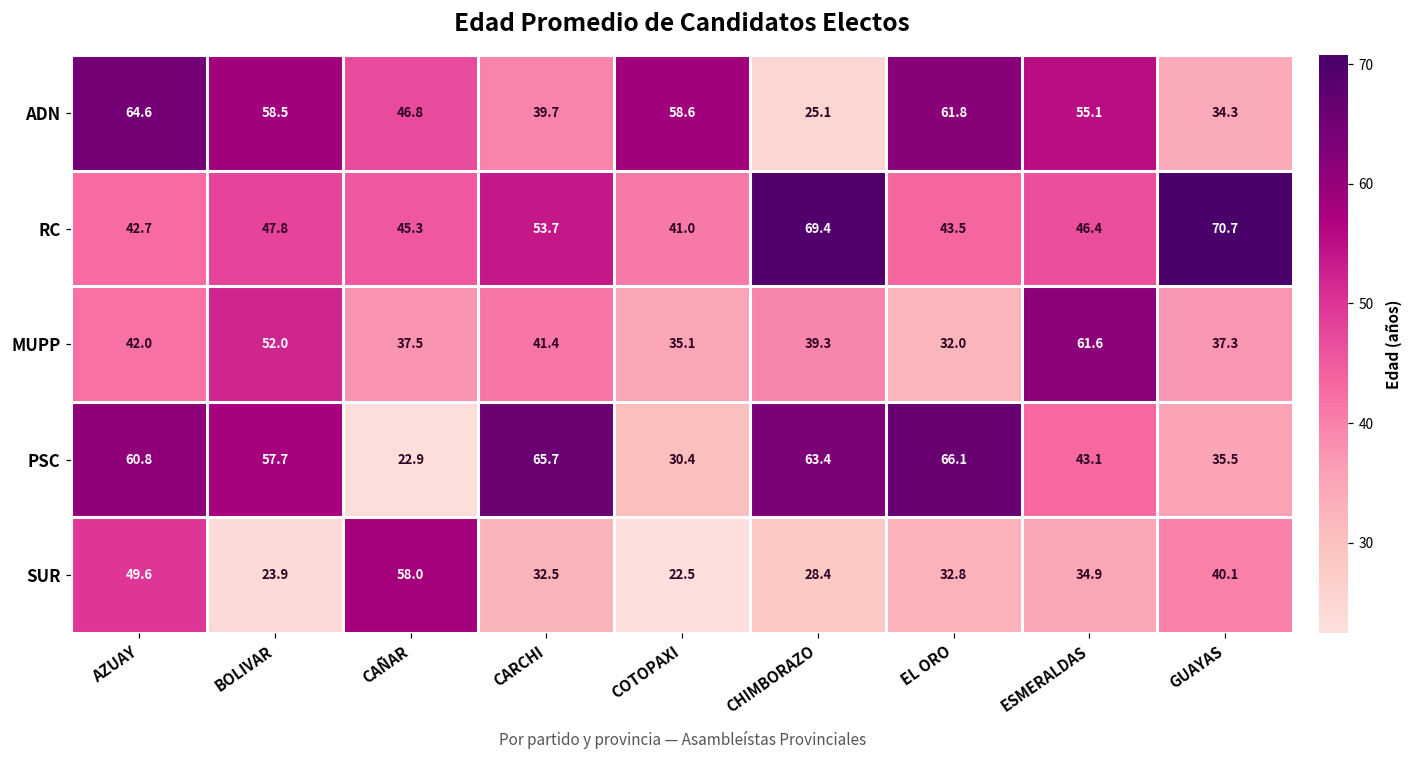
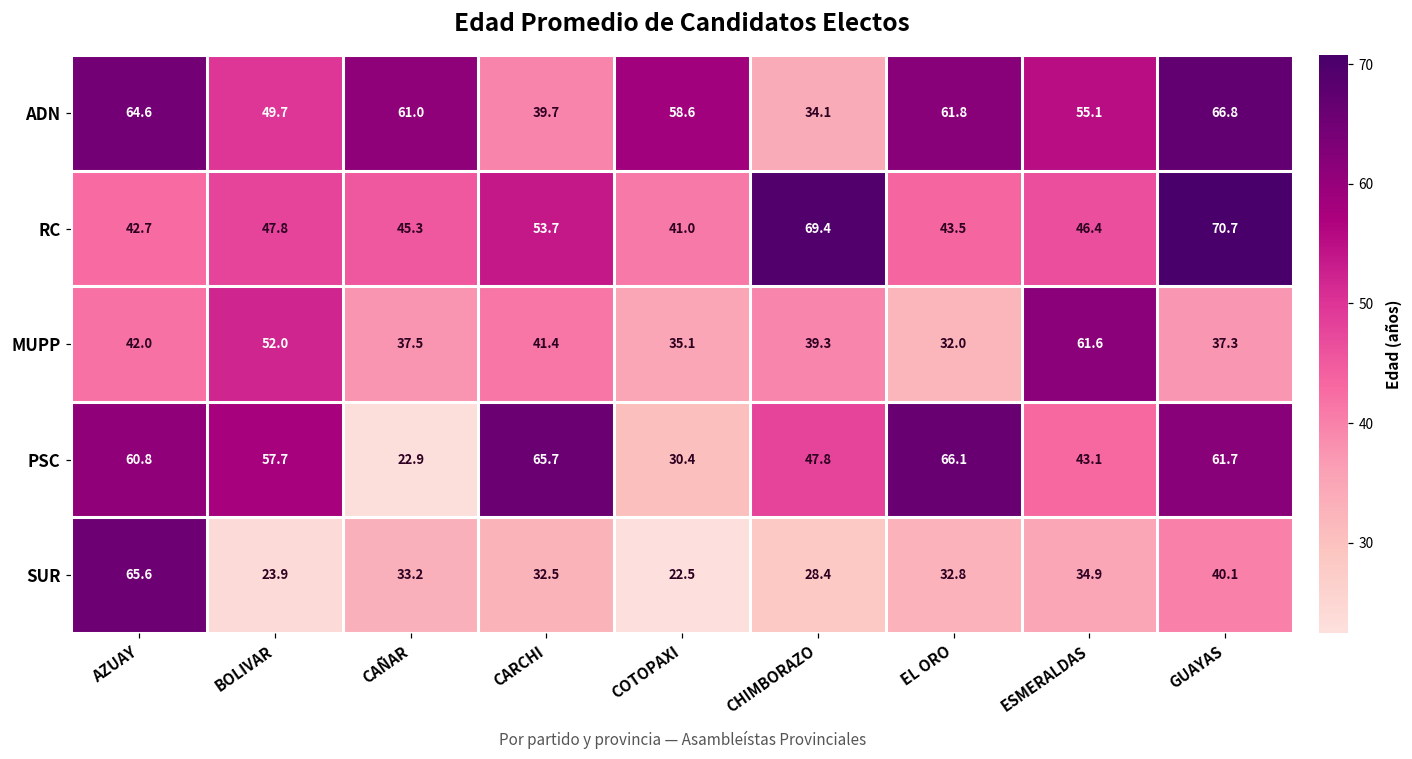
ADN, BOLIVAR: 58.5 -> 49.7
ADN, CAÑAR: 46.8 -> 61.0
ADN, CHIMBORAZO: 25.1 -> 34.1
ADN, GUAYAS: 34.3 -> 66.8
PSC, CHIMBORAZO: 63.4 -> 47.8
PSC, GUAYAS: 35.5 -> 61.7
SUR, AZUAY: 49.6 -> 65.6
SUR, CAÑAR: 58.0 -> 33.2
